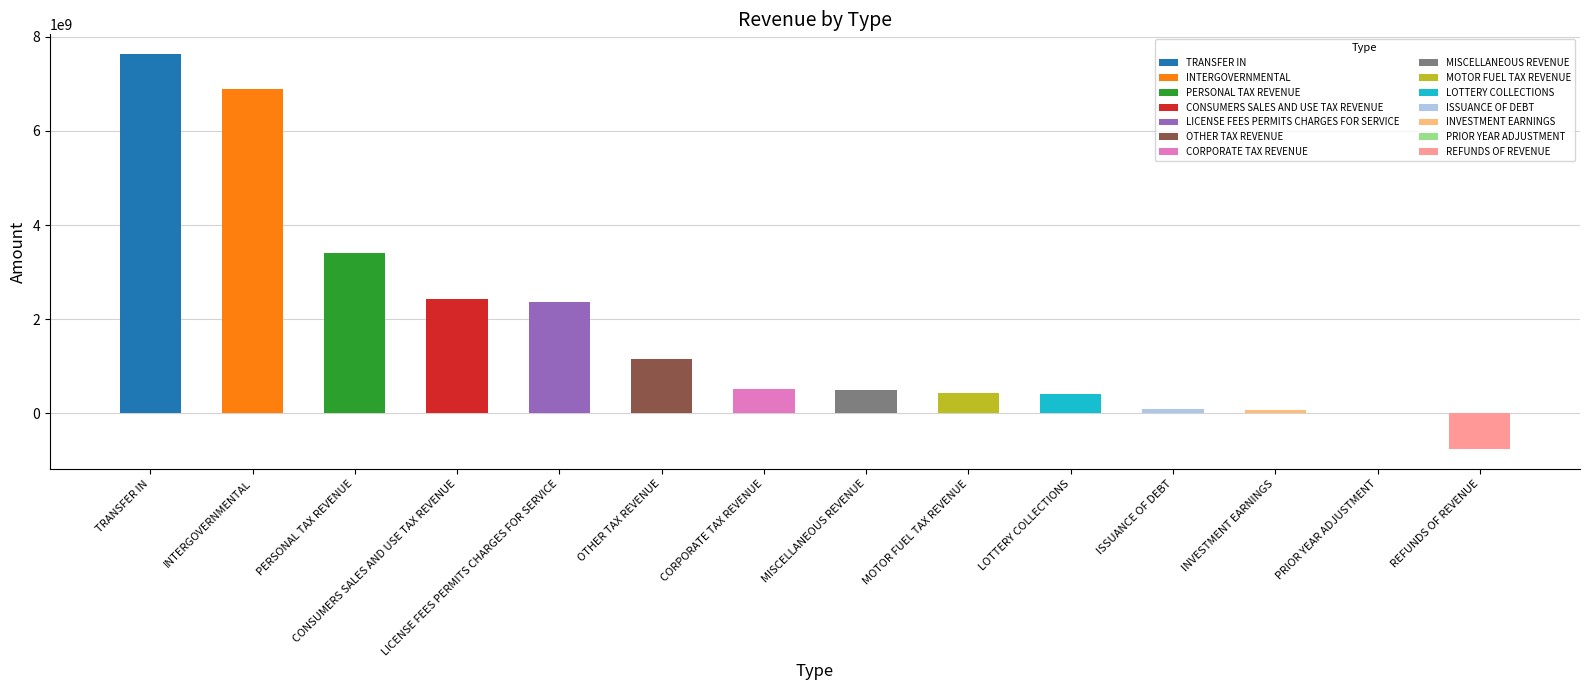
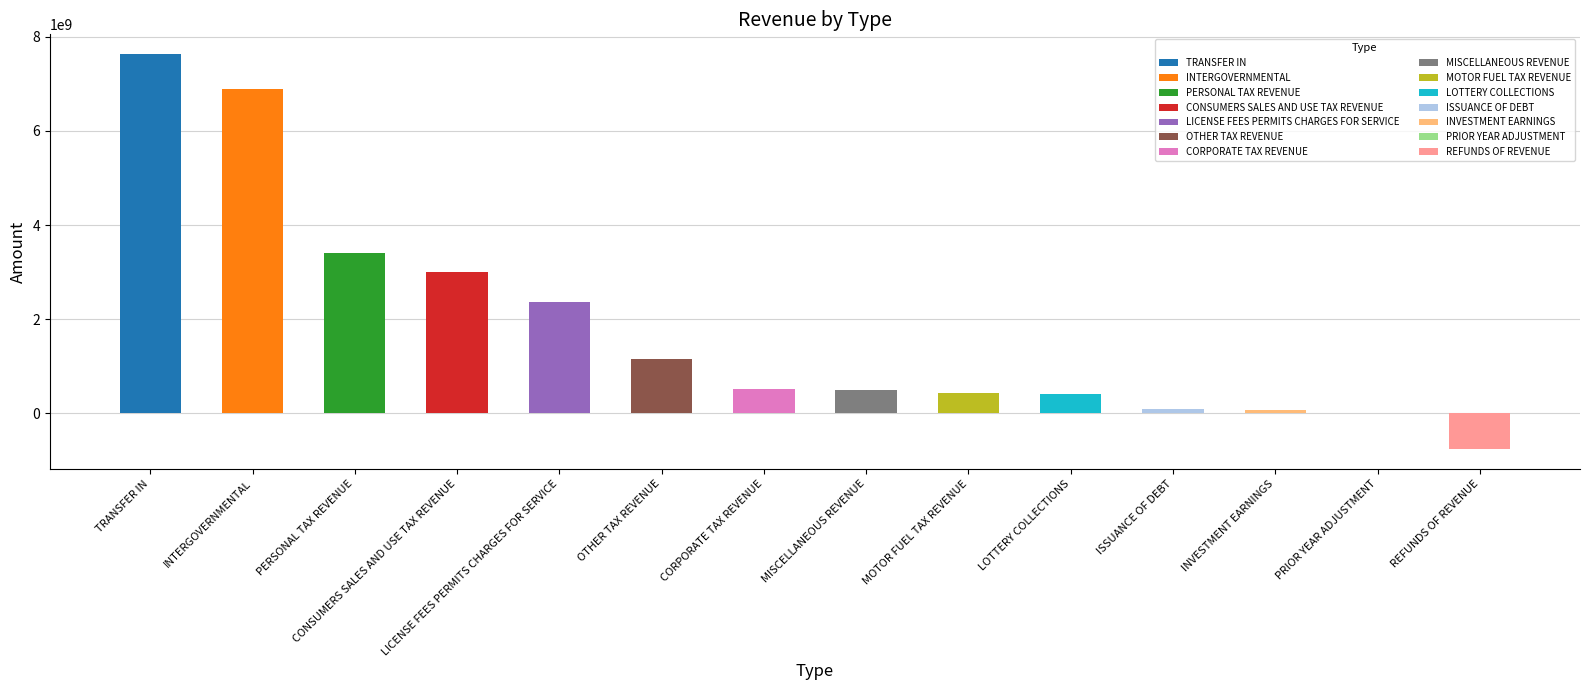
CONSUMERS SALES AND USE TAX REVENUE: 2400000000 -> 3000000000
